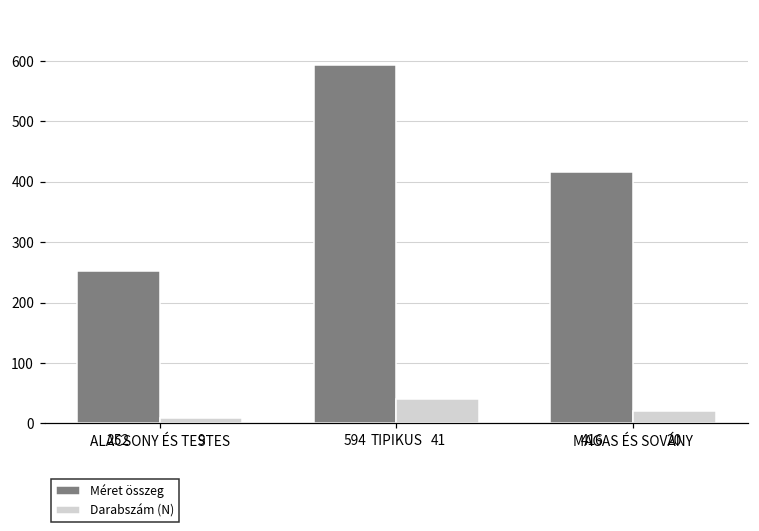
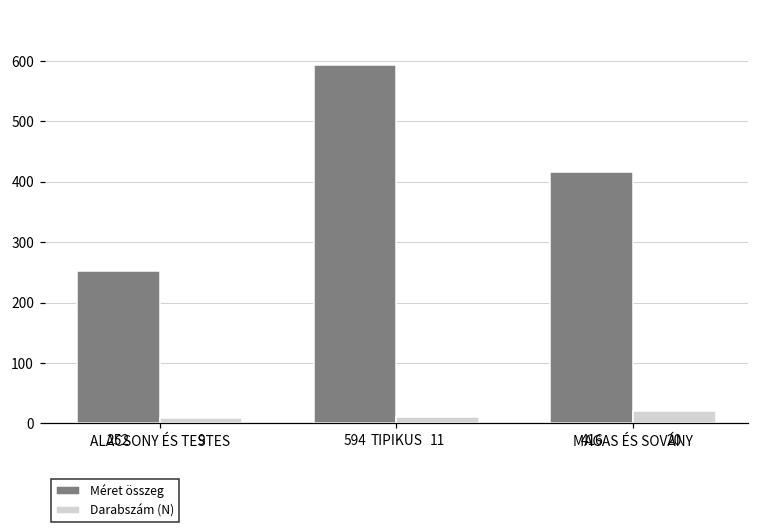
Darabszám (N), TIPIKUS: 41 -> 11
